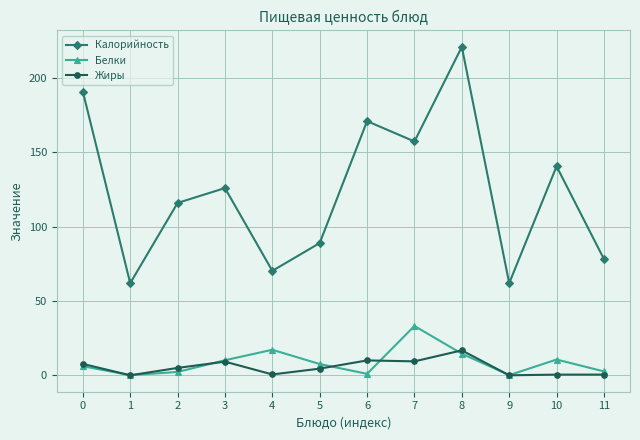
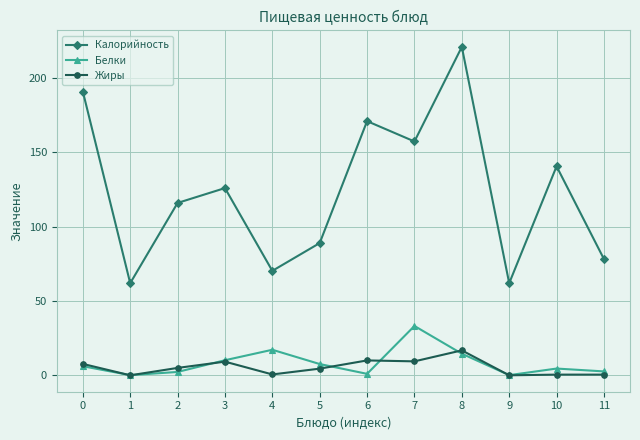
Белки, 10: 11 -> 5
